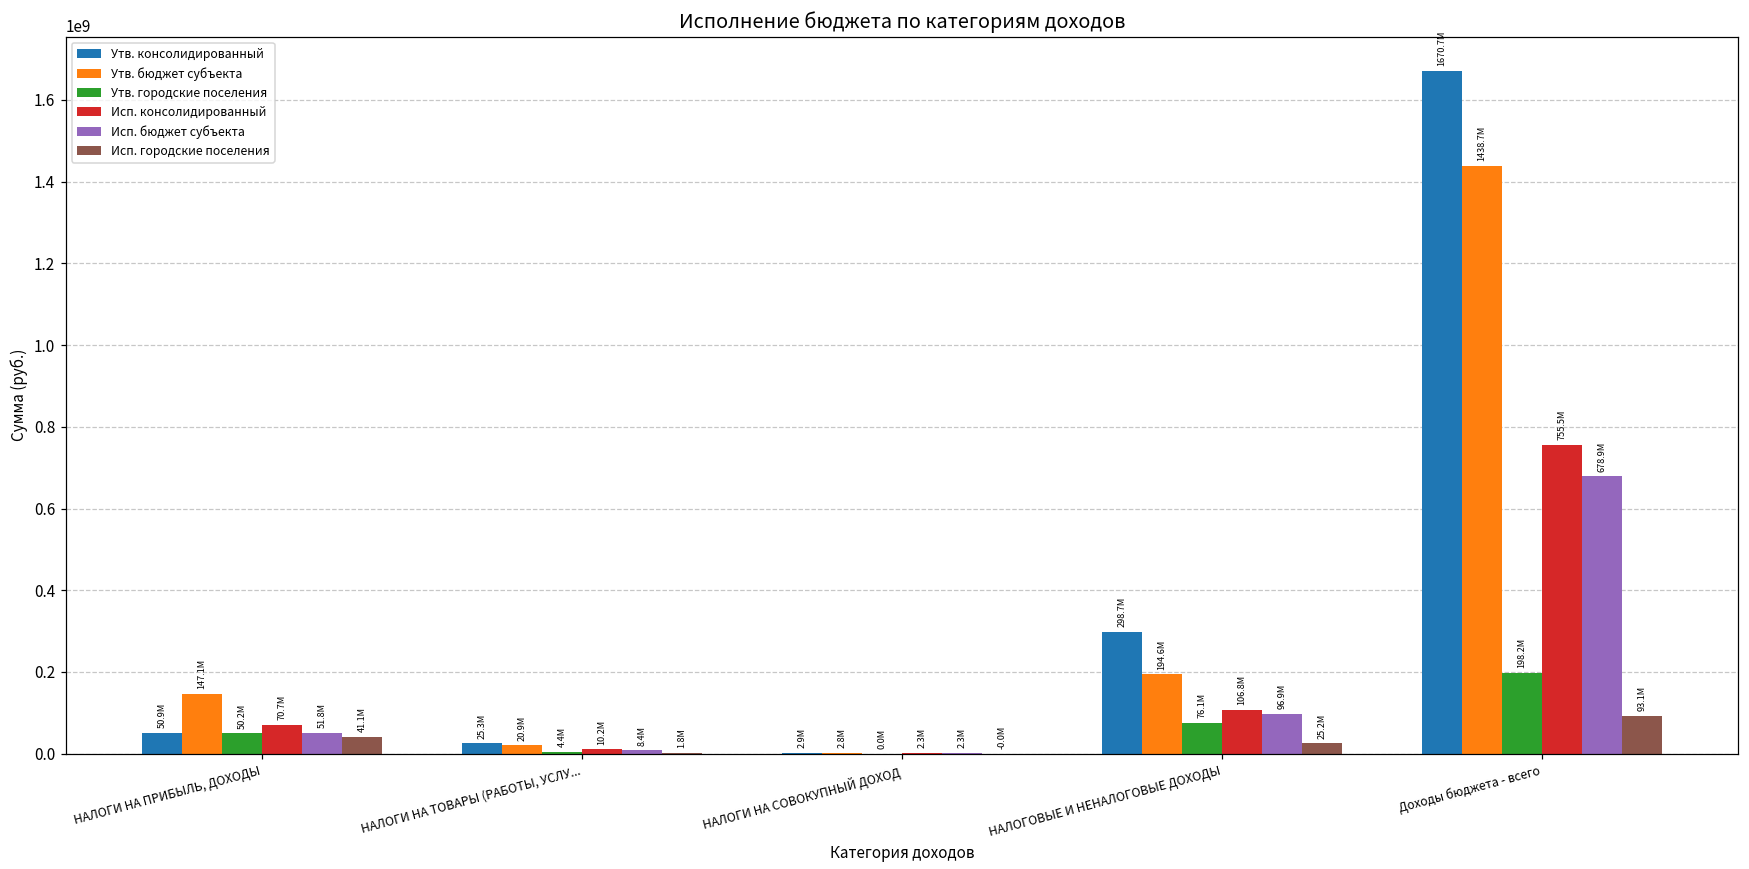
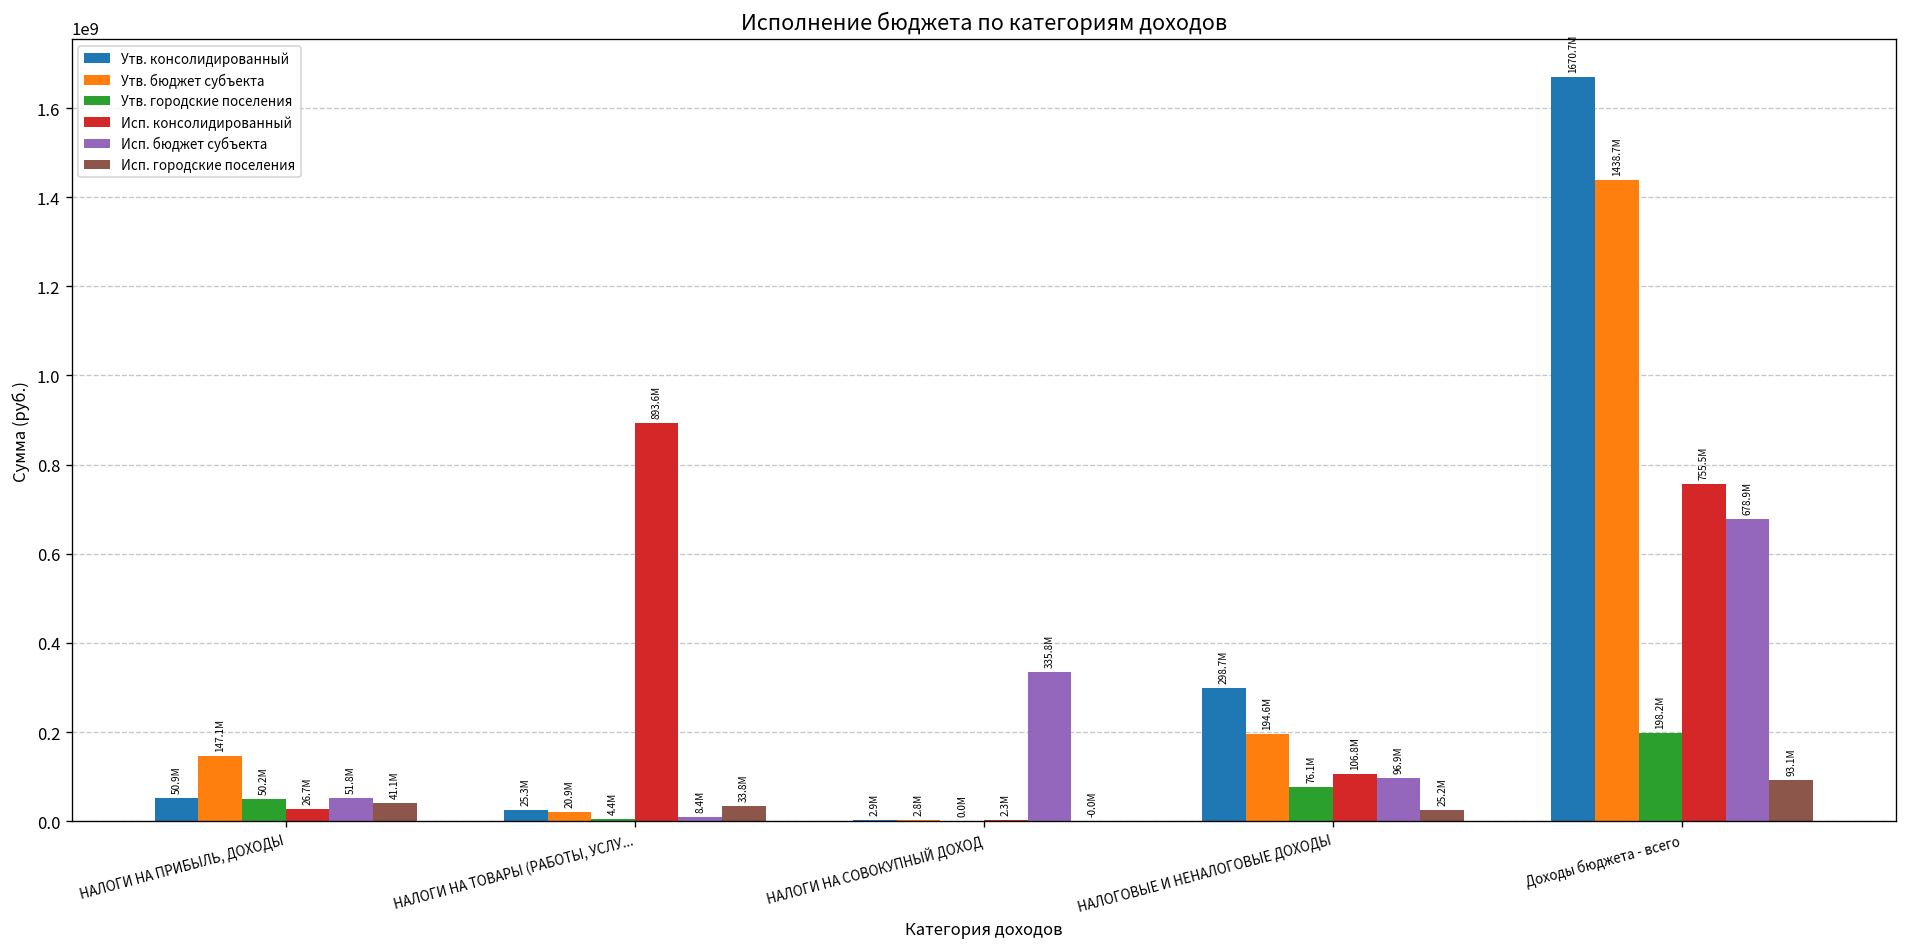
Исп. консолидированный, НАЛОГИ НА ПРИБЫЛЬ, ДОХОДЫ: 70.7M -> 26.7M
Исп. консолидированный, НАЛОГИ НА ТОВАРЫ (РАБОТЫ, УСЛУ...: 10.2M -> 893.6M
Исп. городские поселения, НАЛОГИ НА ТОВАРЫ (РАБОТЫ, УСЛУ...: 1.8M -> 33.8M
Исп. бюджет субъекта, НАЛОГИ НА СОВОКУПНЫЙ ДОХОД: 2.3M -> 335.8M
